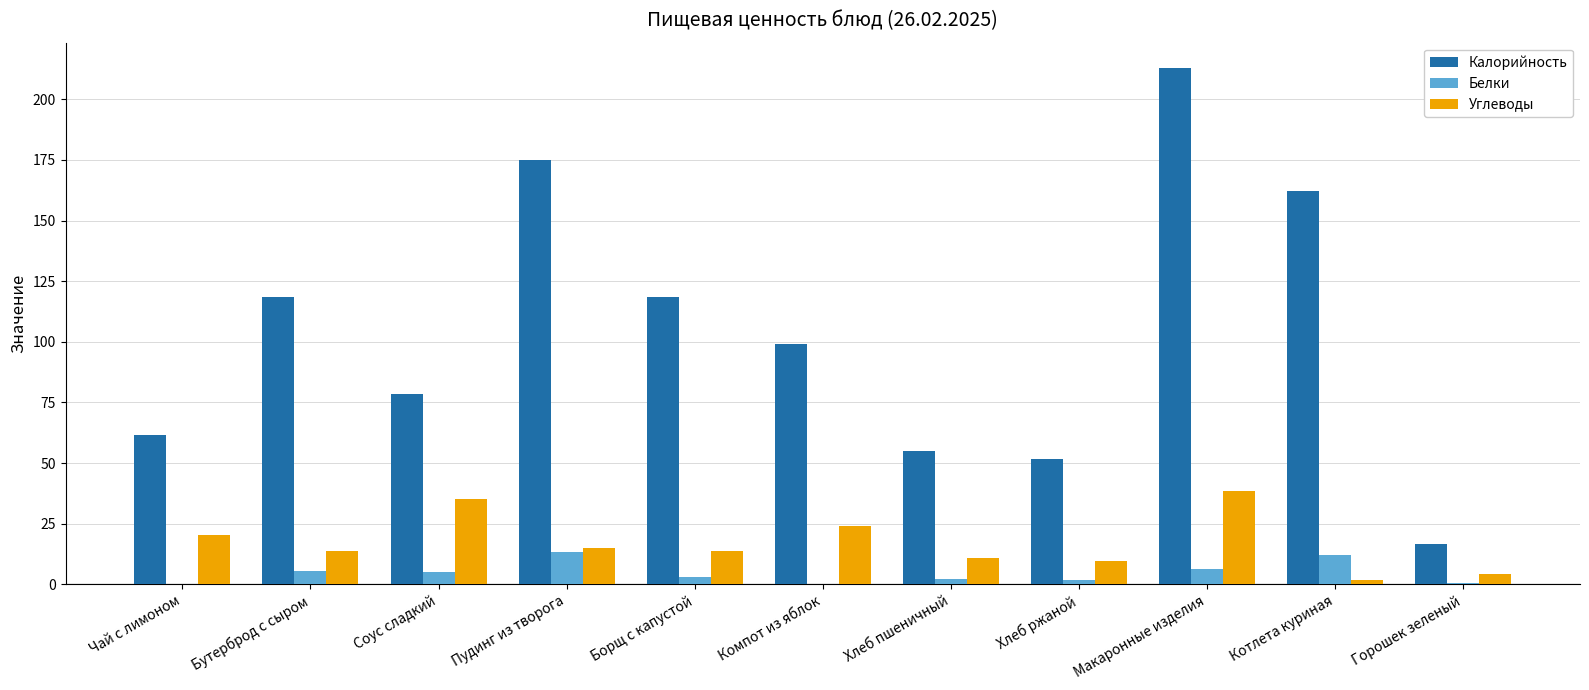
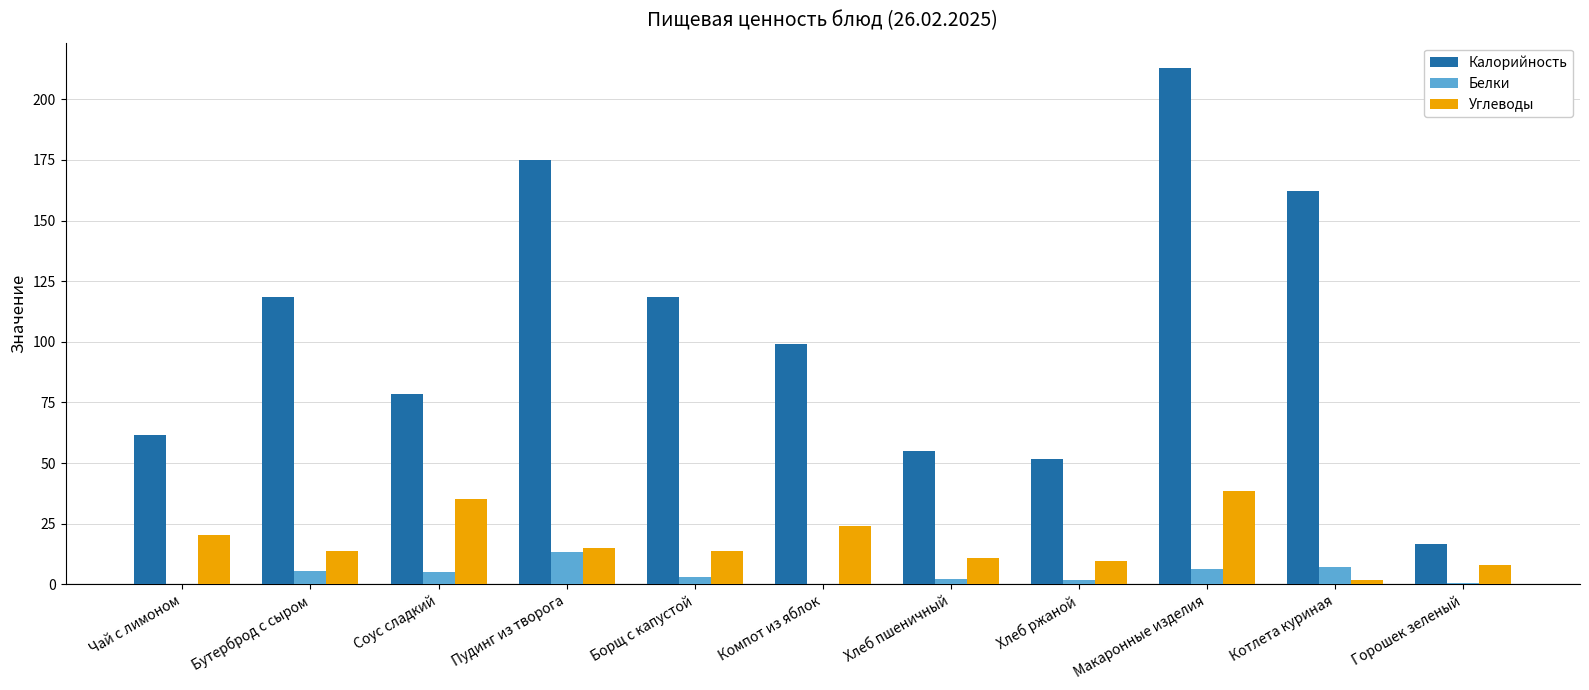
Белки, Котлета куриная: 12 -> 7
Углеводы, Горошек зеленый: 4 -> 8
